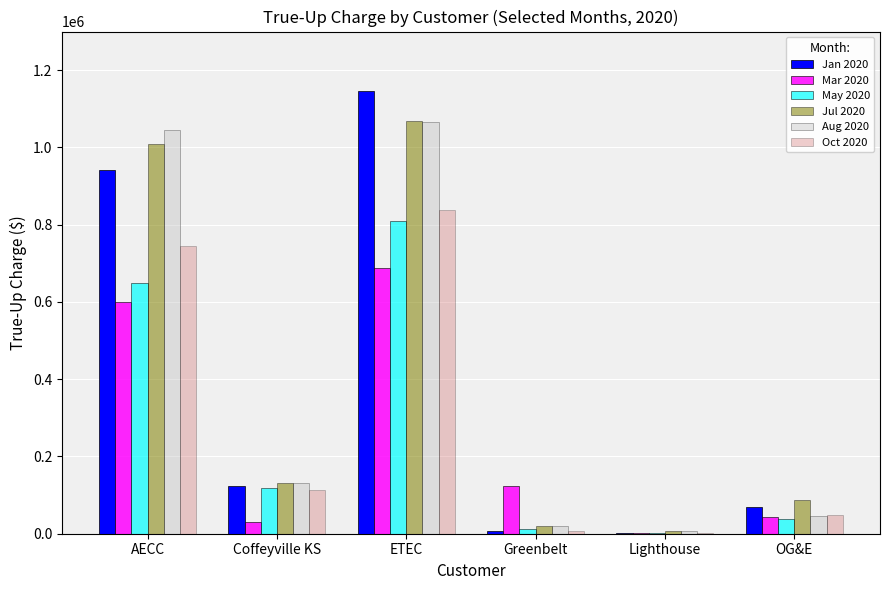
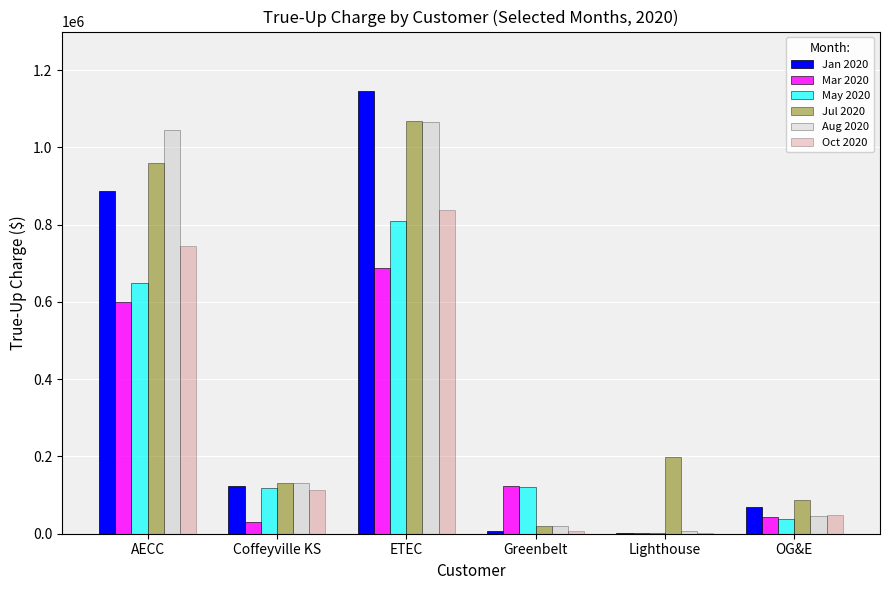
Jan 2020, AECC: 940000 -> 890000
Jul 2020, AECC: 1010000 -> 960000
May 2020, Greenbelt: 10000 -> 120000
Jul 2020, Lighthouse: 10000 -> 200000
